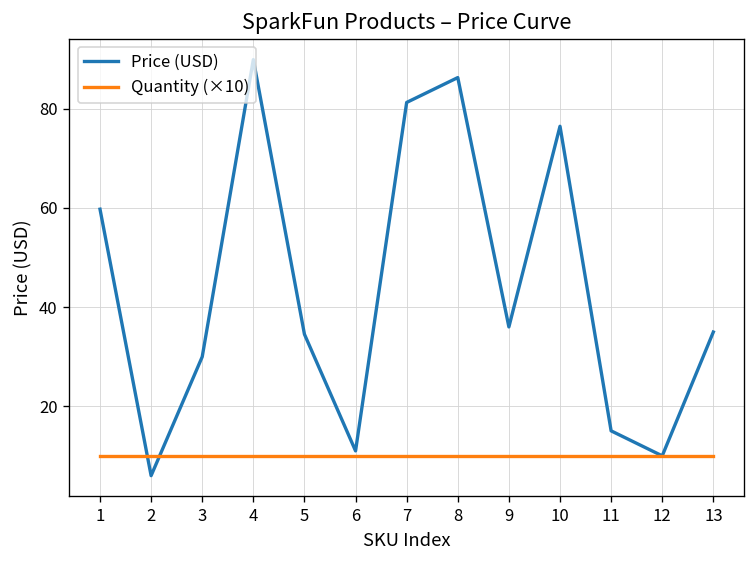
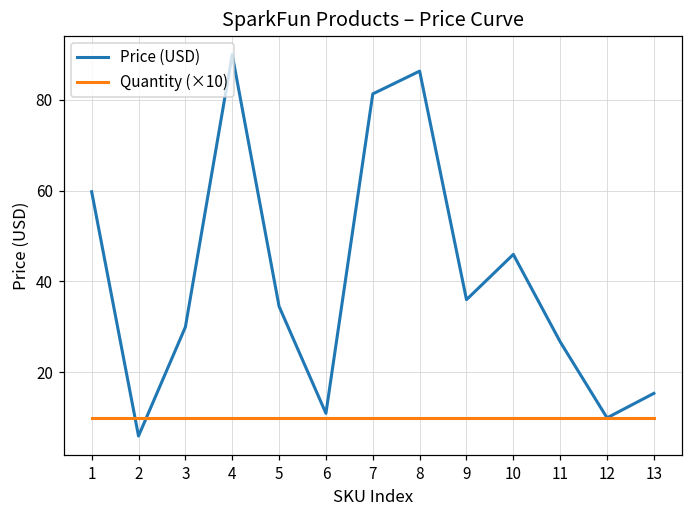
Price (USD), 10: 76 -> 46
Price (USD), 11: 15 -> 27
Price (USD), 13: 35 -> 15
